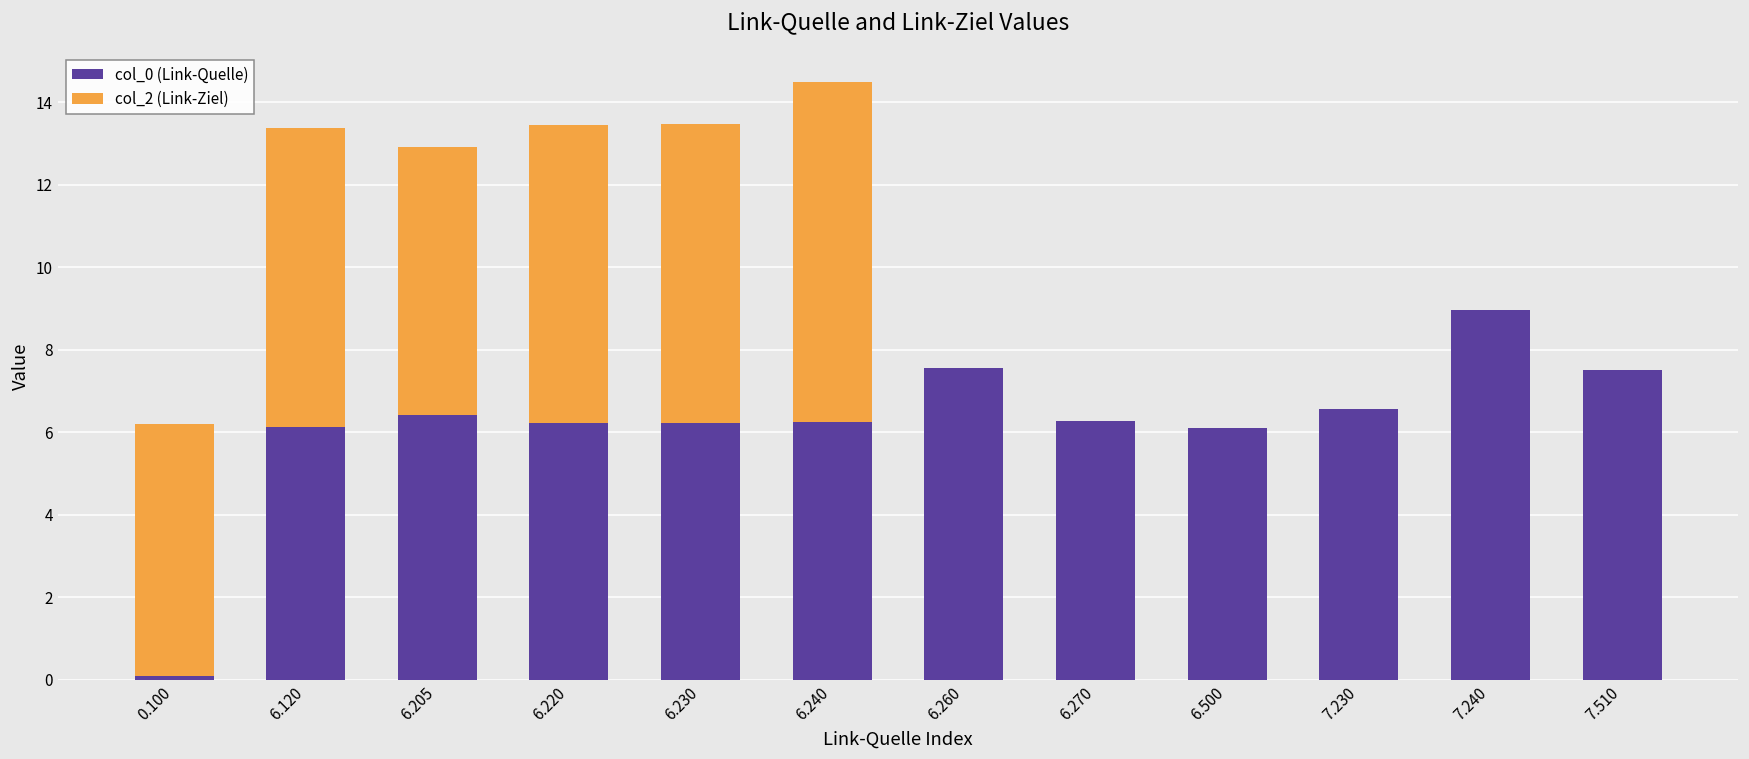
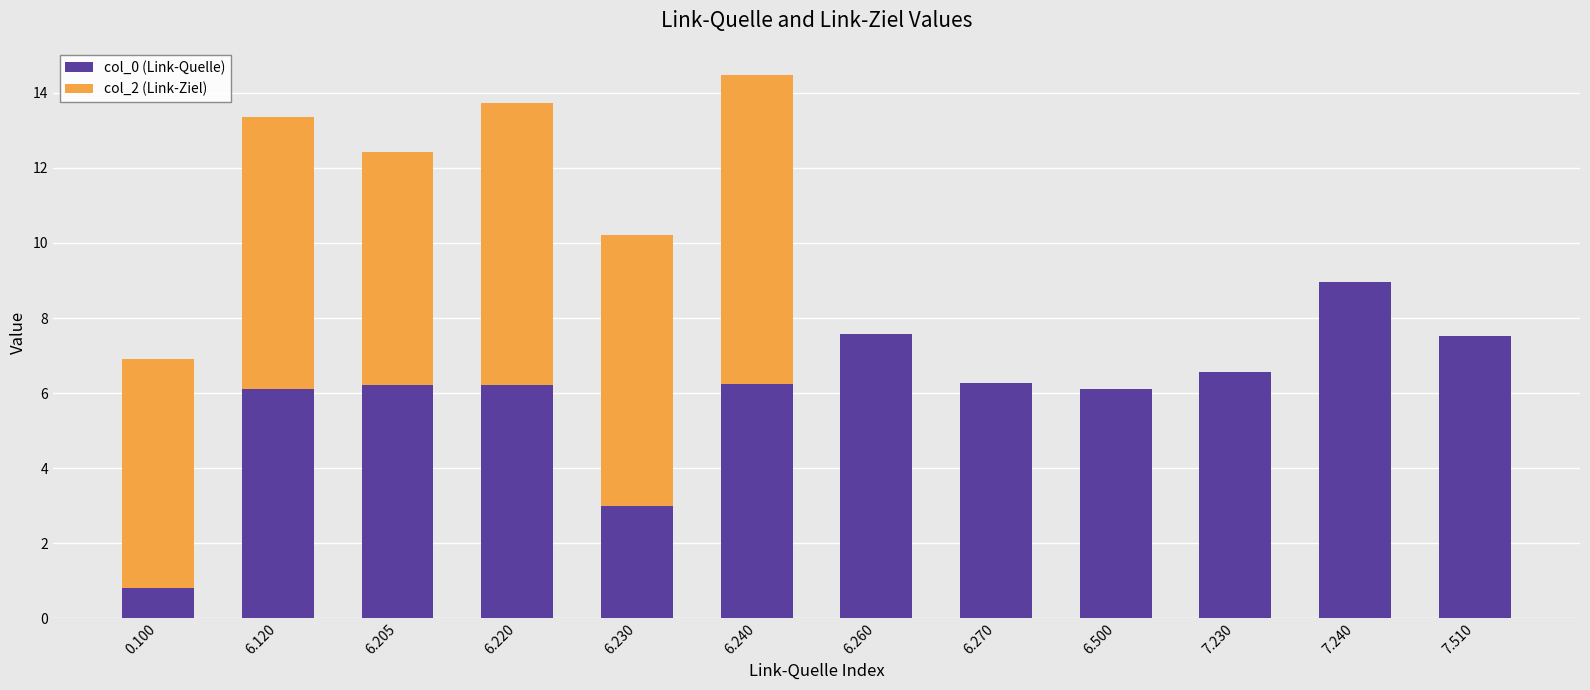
col_0 (Link-Quelle), 0.100: 0.1 -> 0.8
col_0 (Link-Quelle), 6.205: 6.4 -> 6.2
col_2 (Link-Ziel), 6.205: 6.5 -> 6.2
col_2 (Link-Ziel), 6.220: 7.2 -> 7.5
col_0 (Link-Quelle), 6.230: 6.2 -> 3.0
